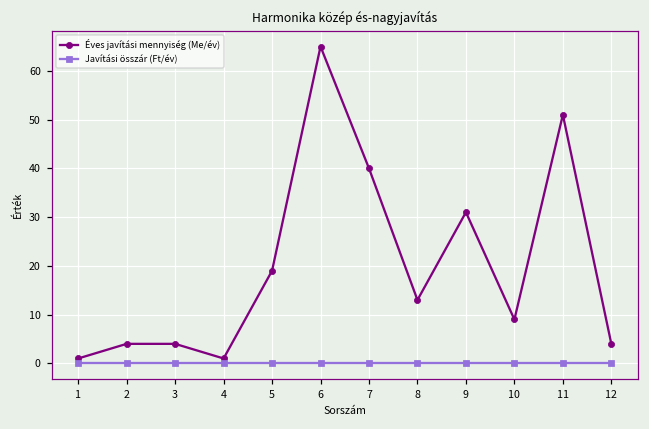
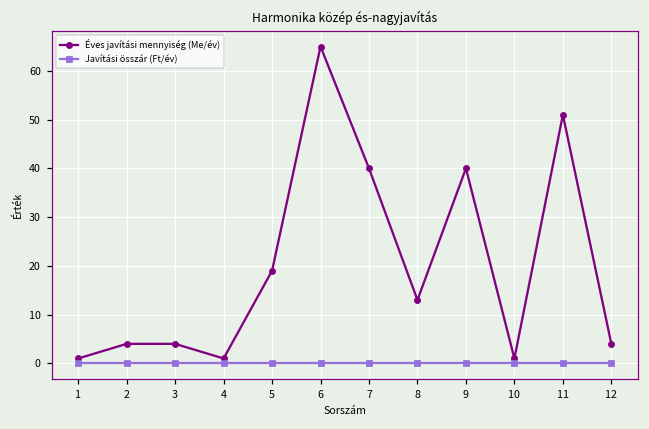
Éves javítási mennyiség (Me/év), 9: 31 -> 40
Éves javítási mennyiség (Me/év), 10: 9 -> 1
